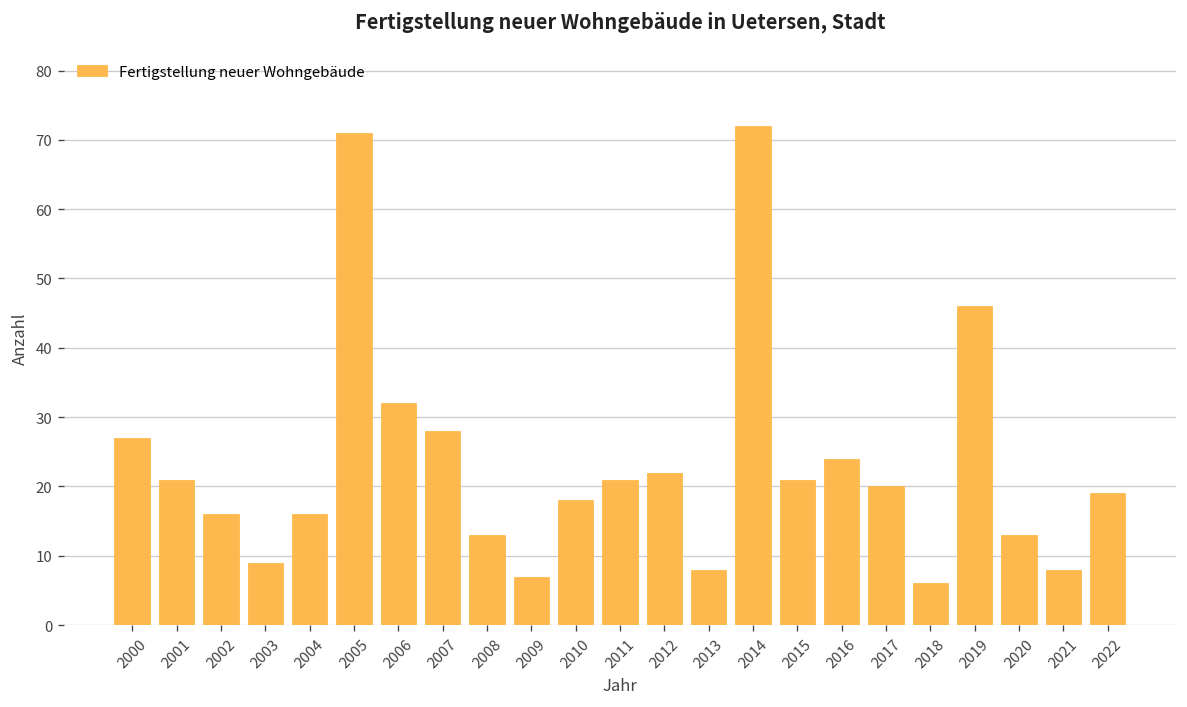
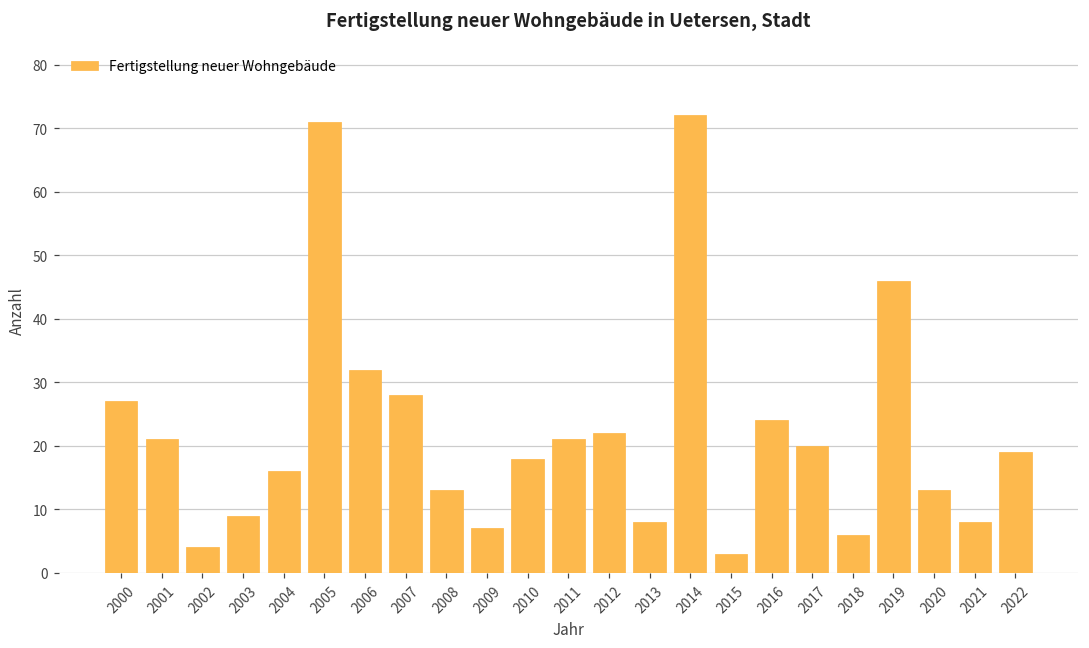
2002: 16 -> 4
2015: 21 -> 3
